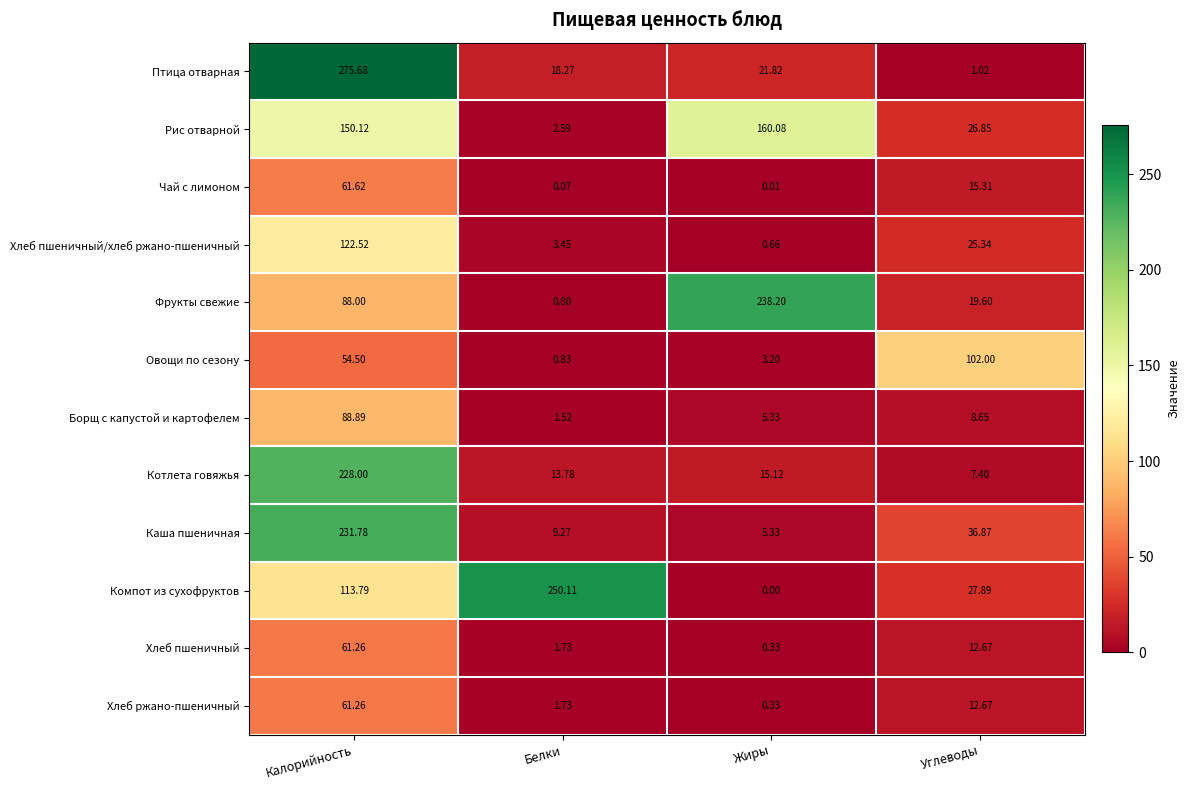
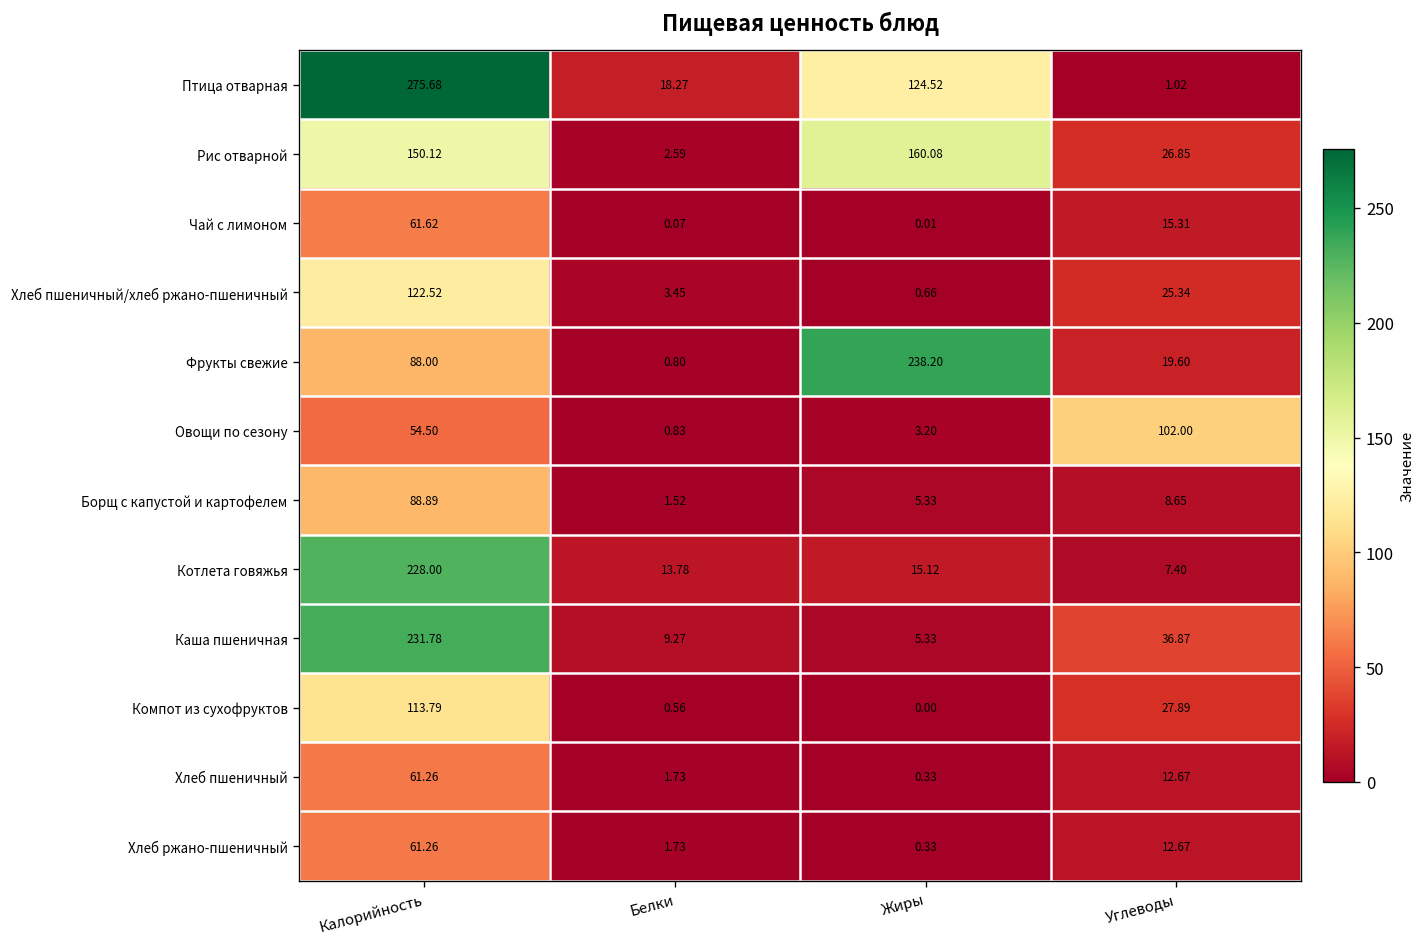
Птица отварная, Жиры: 21.82 -> 124.52
Компот из сухофруктов, Белки: 250.11 -> 0.56
